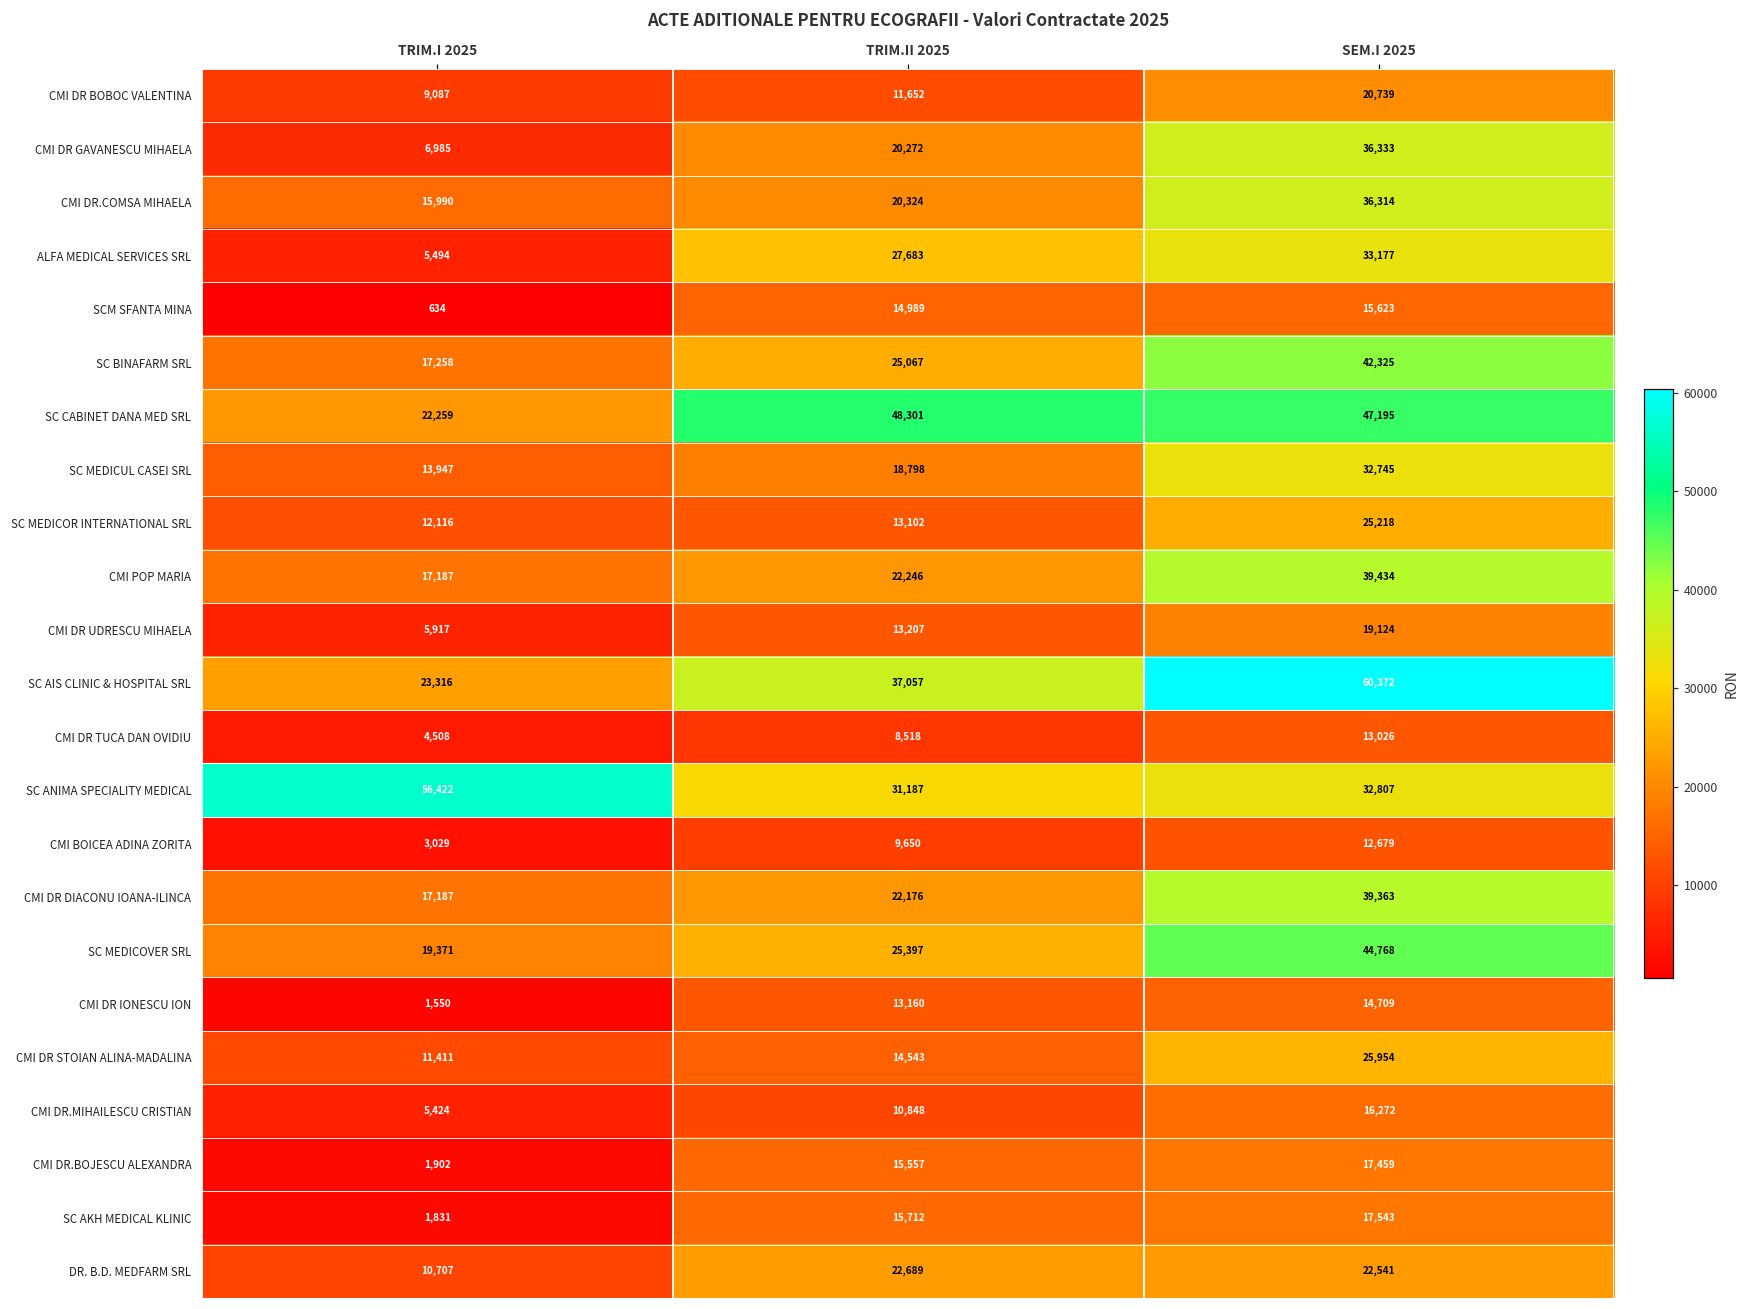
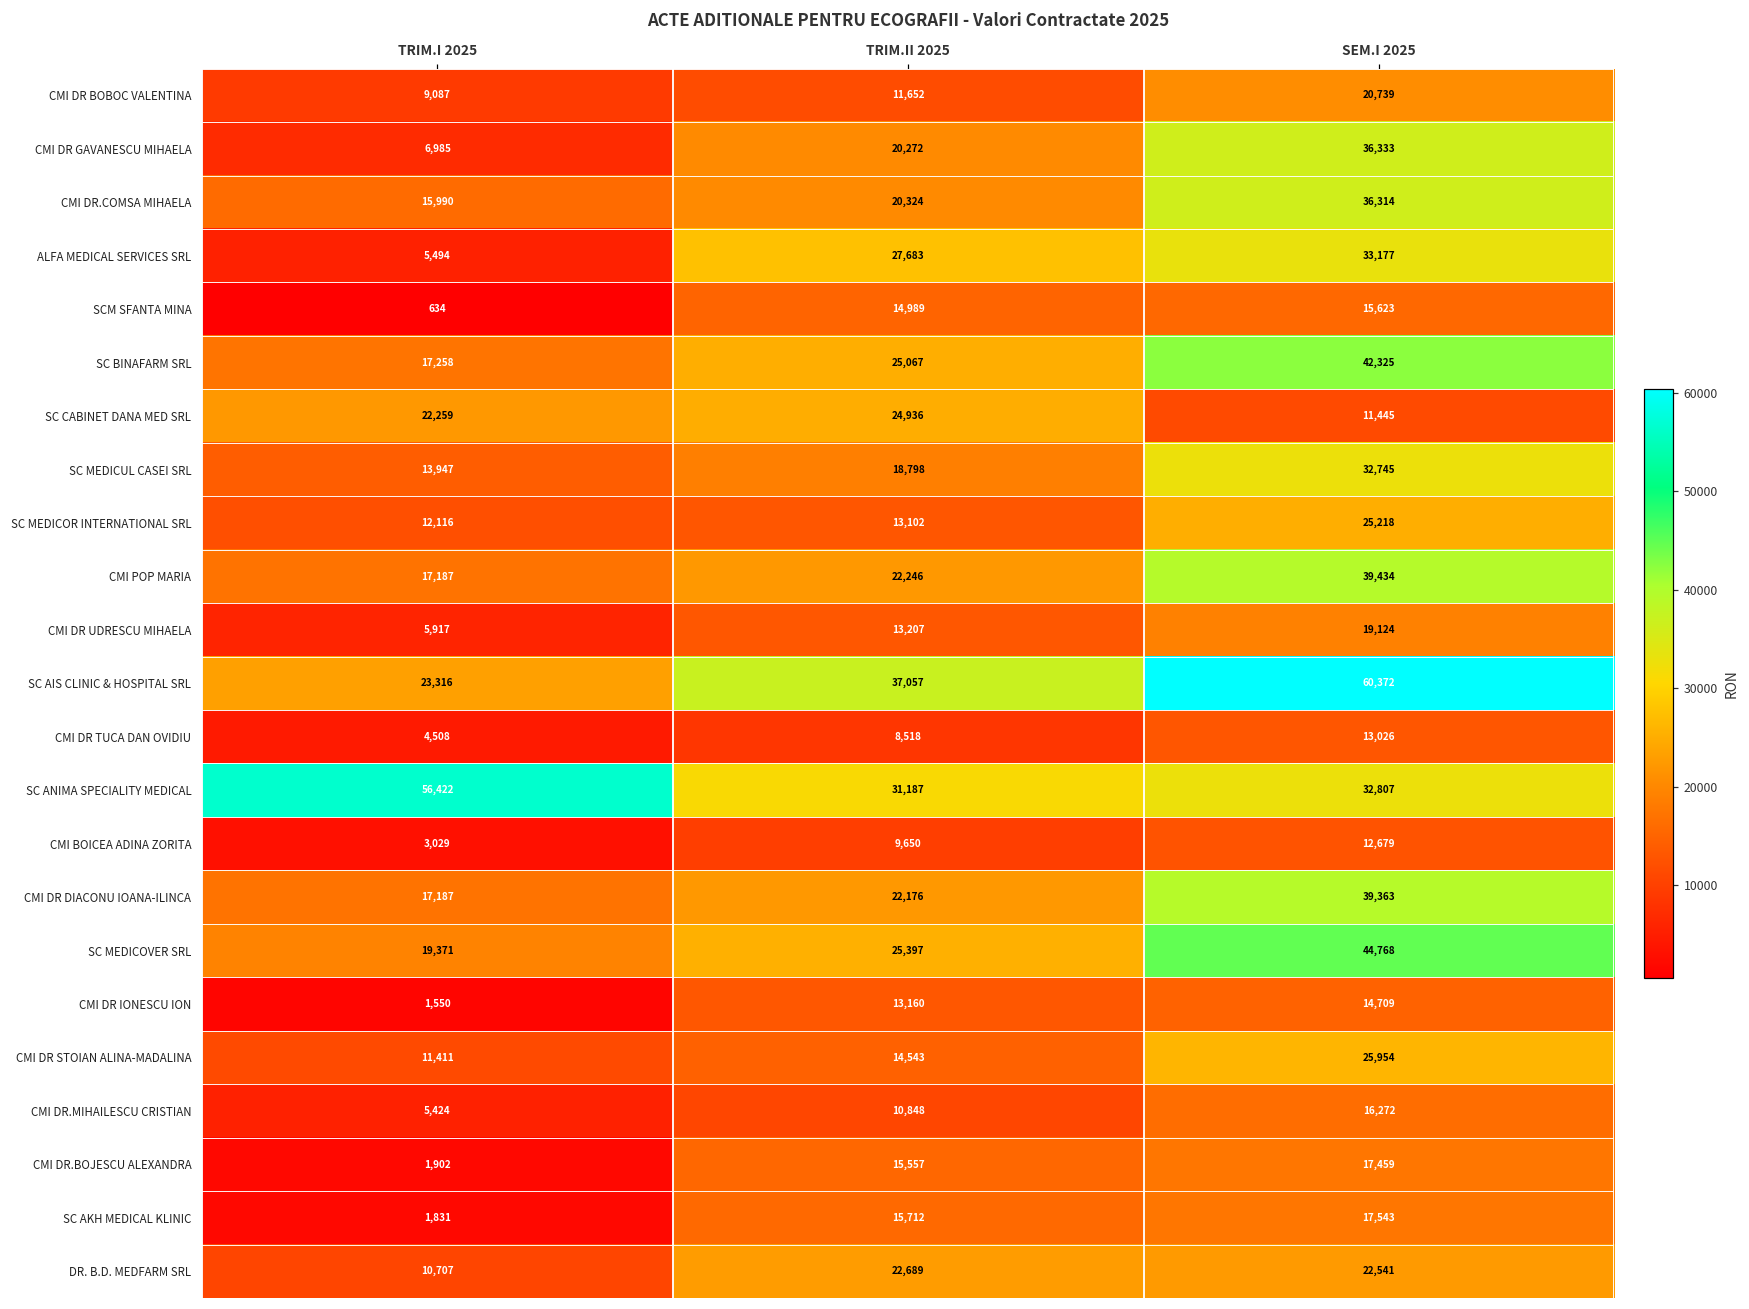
SC CABINET DANA MED SRL, TRIM.II 2025: 48,301 -> 24,936
SC CABINET DANA MED SRL, SEM.I 2025: 47,195 -> 11,445
